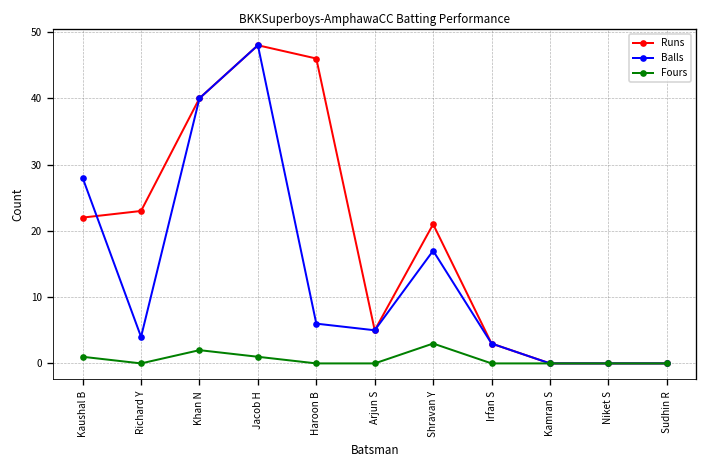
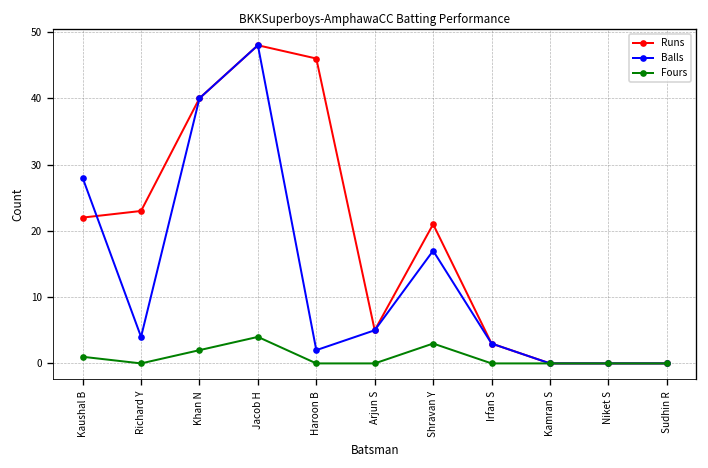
Fours, Jacob H: 1 -> 4
Balls, Haroon B: 6 -> 2
